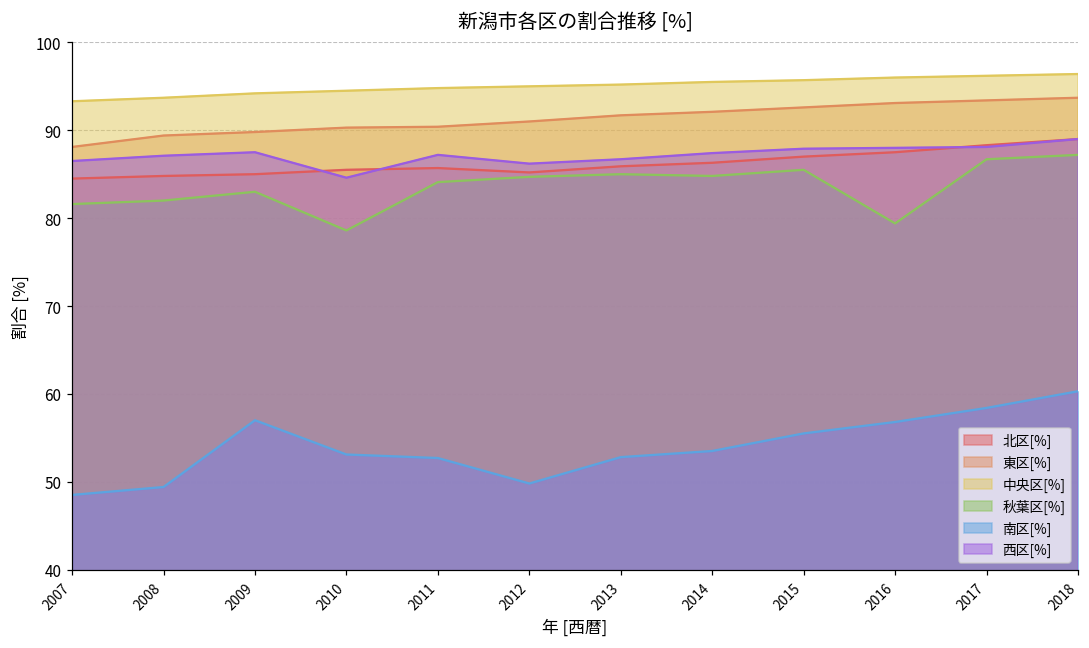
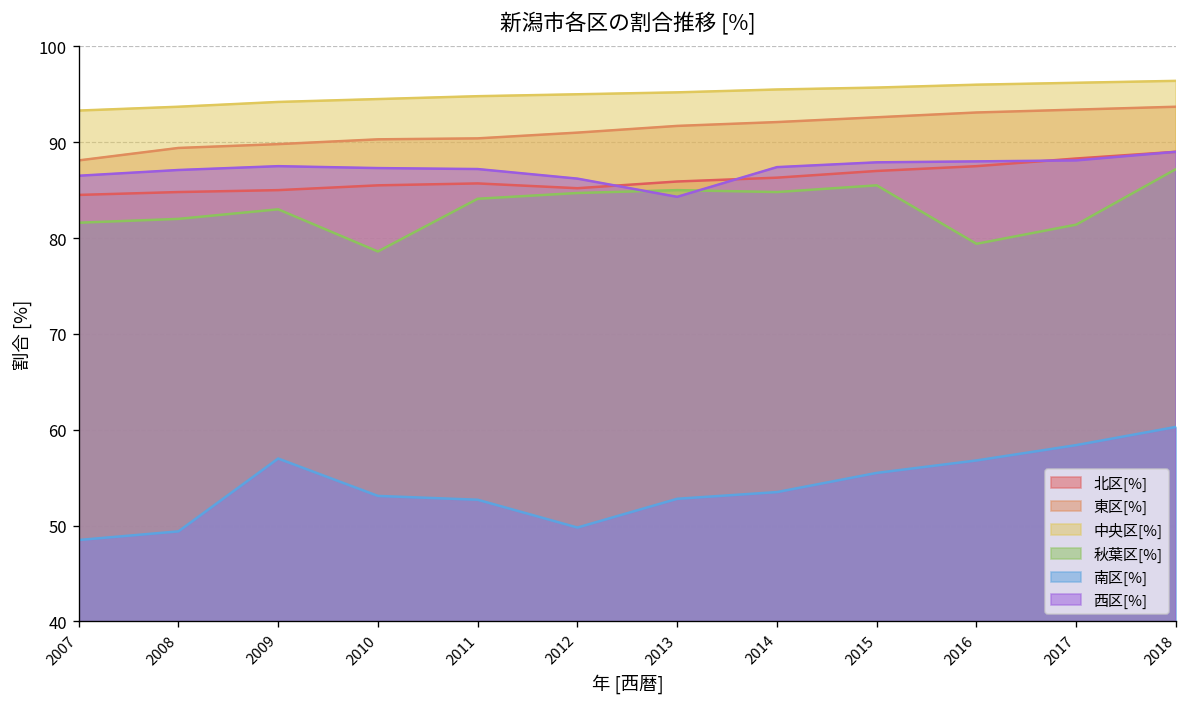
西区[%], 2010: 85 -> 87
西区[%], 2013: 87 -> 84
秋葉区[%], 2017: 87 -> 81
